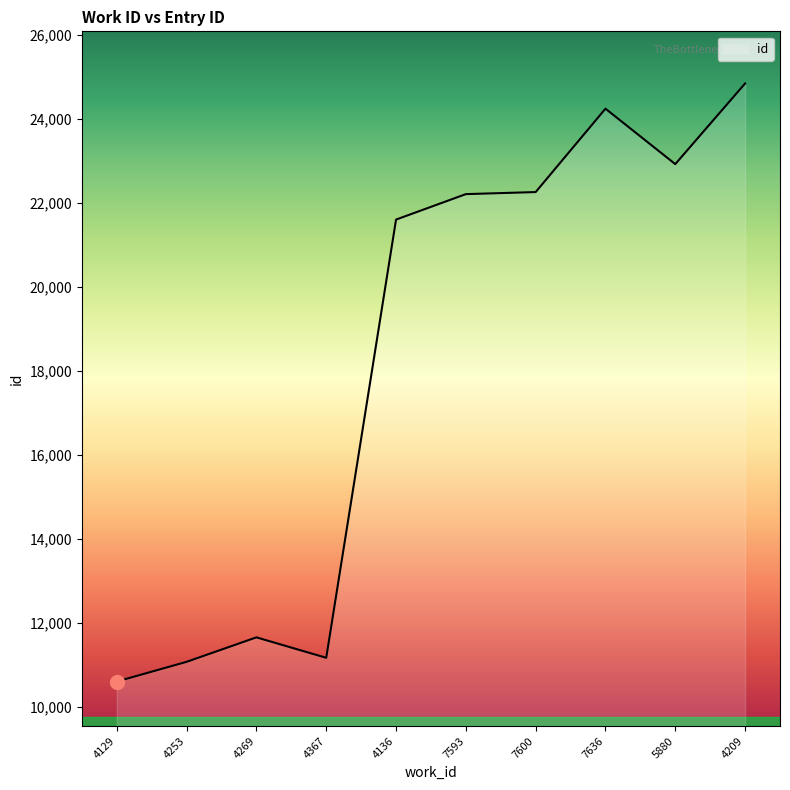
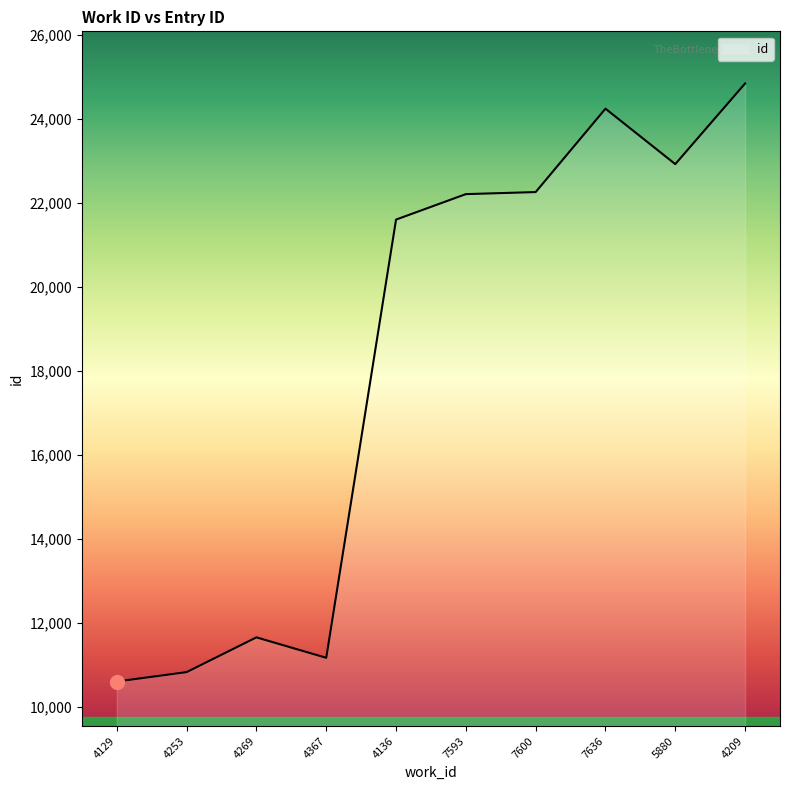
id, 4253: 11,100 -> 10,800
